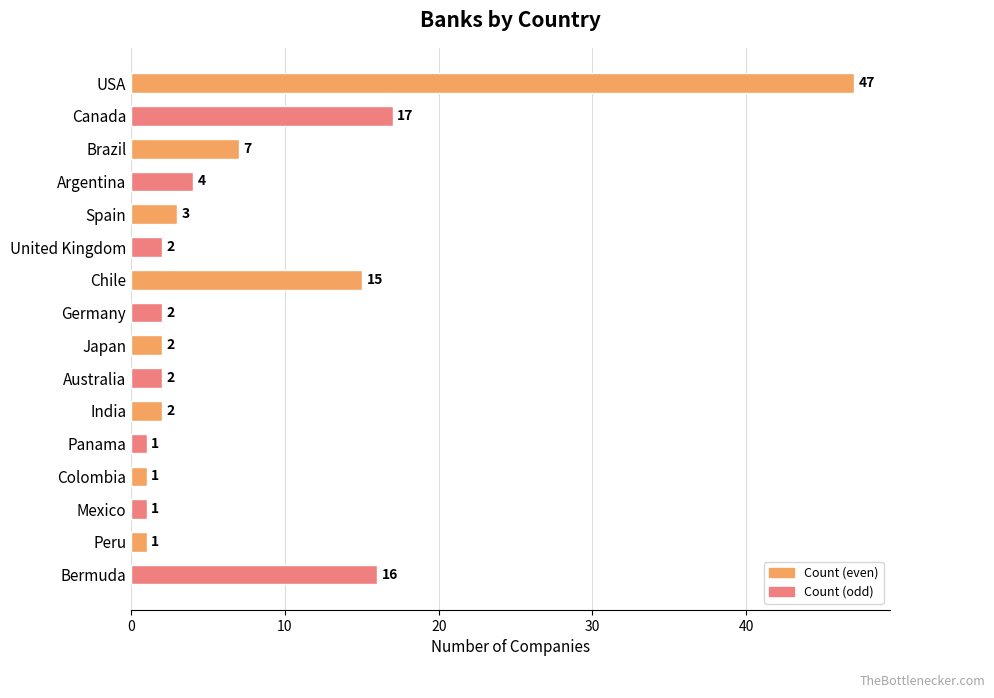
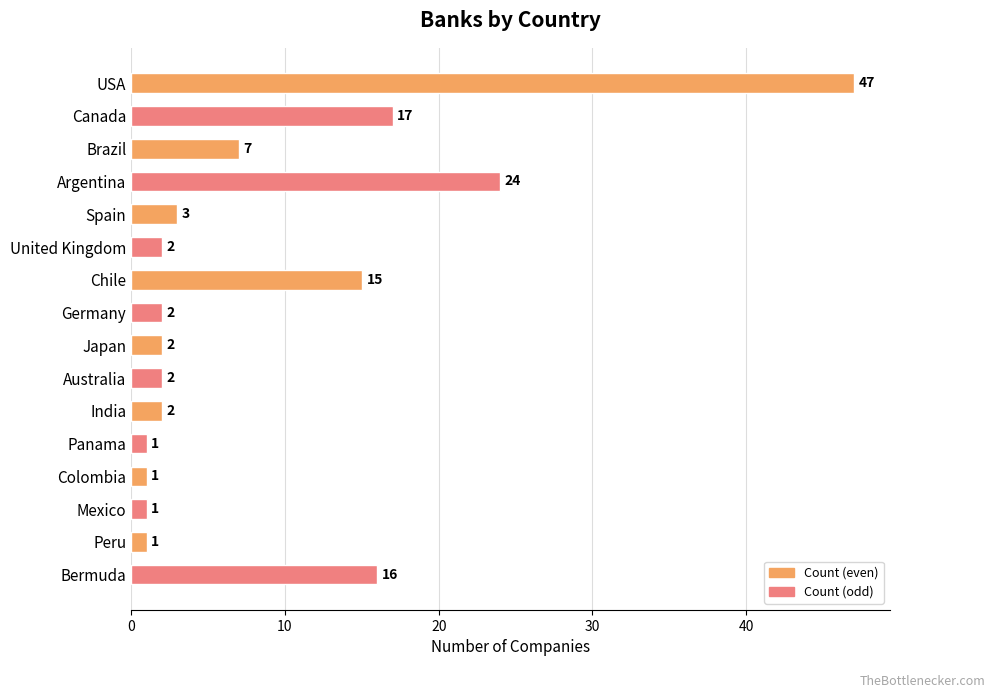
Argentina: 4 -> 24
